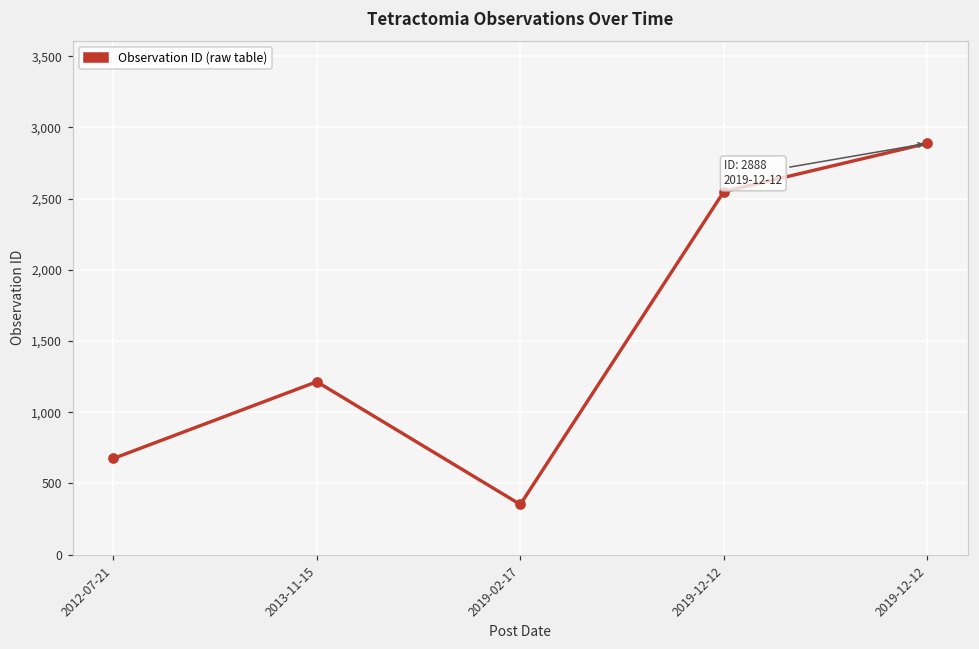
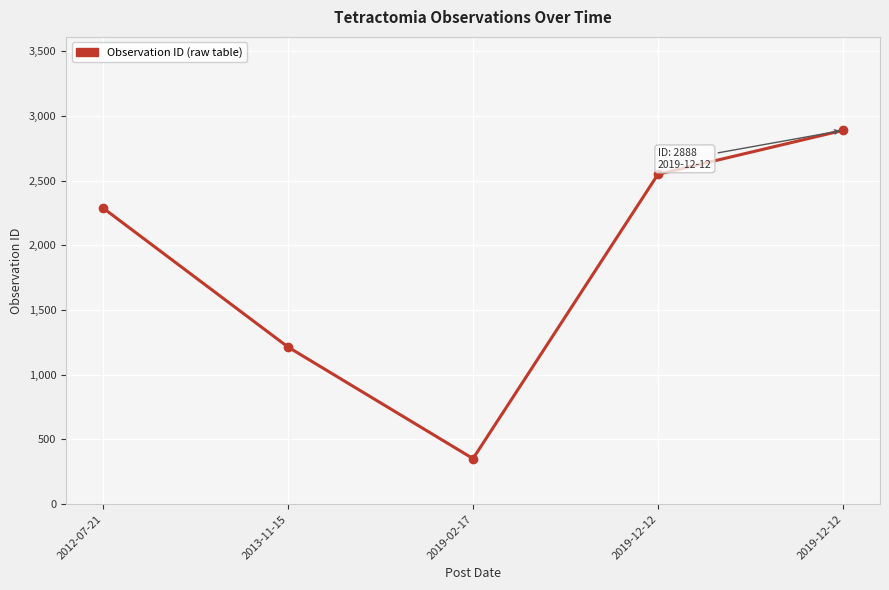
2012-07-21: 680 -> 2,290
